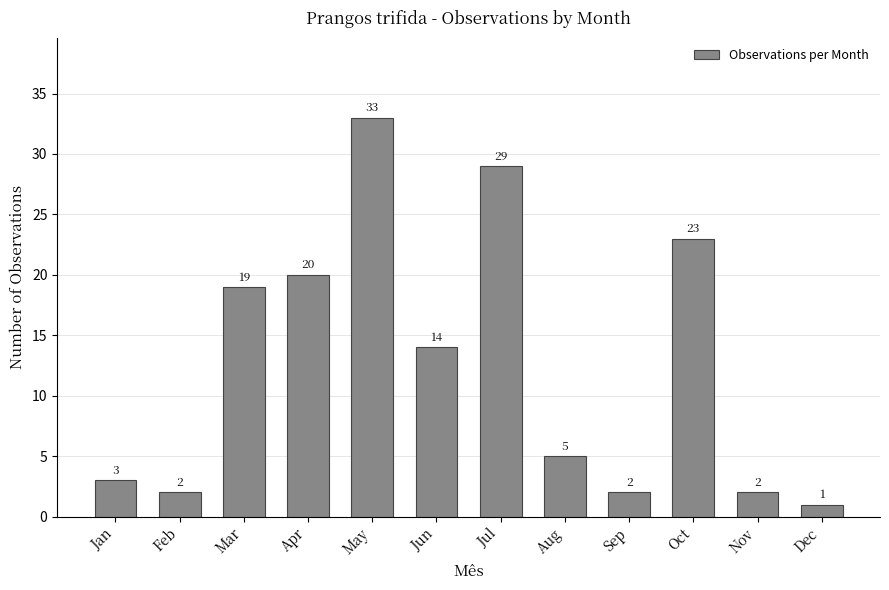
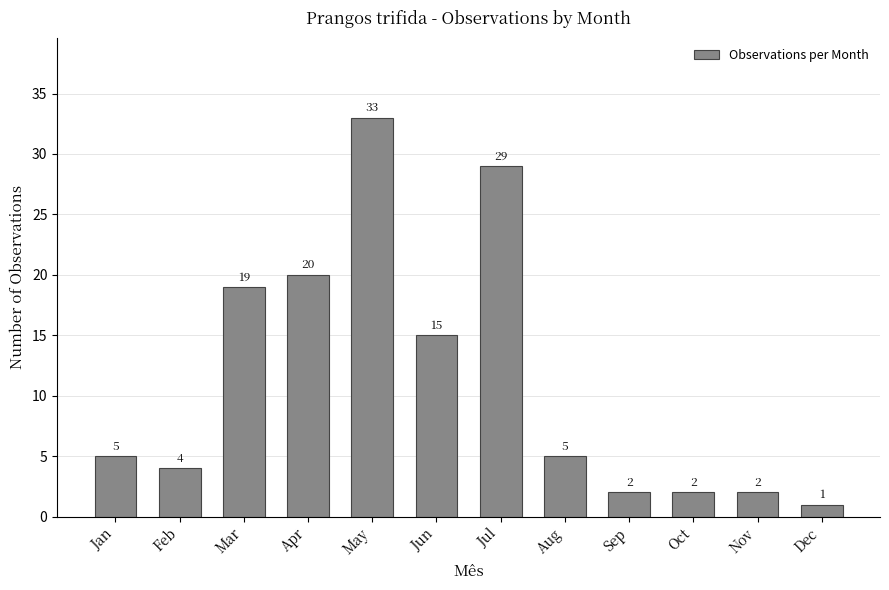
Jan: 3 -> 5
Feb: 2 -> 4
Jun: 14 -> 15
Oct: 23 -> 2
